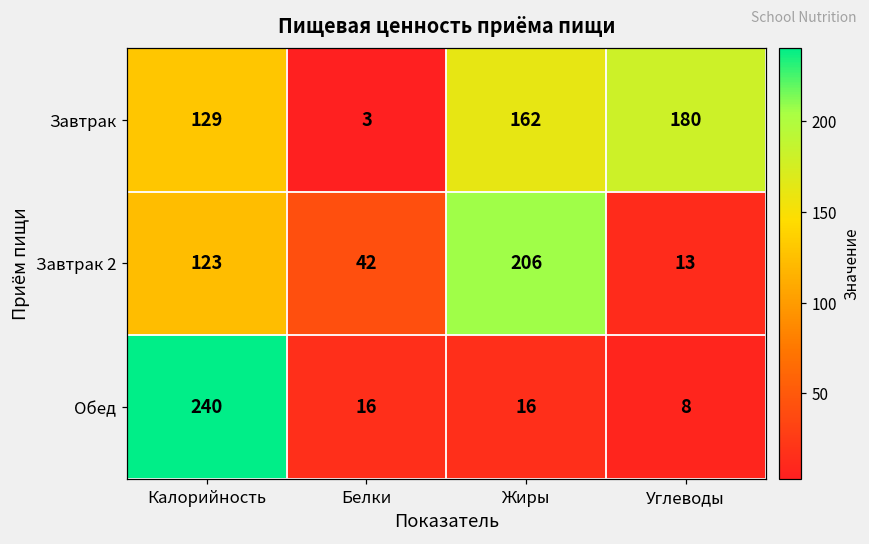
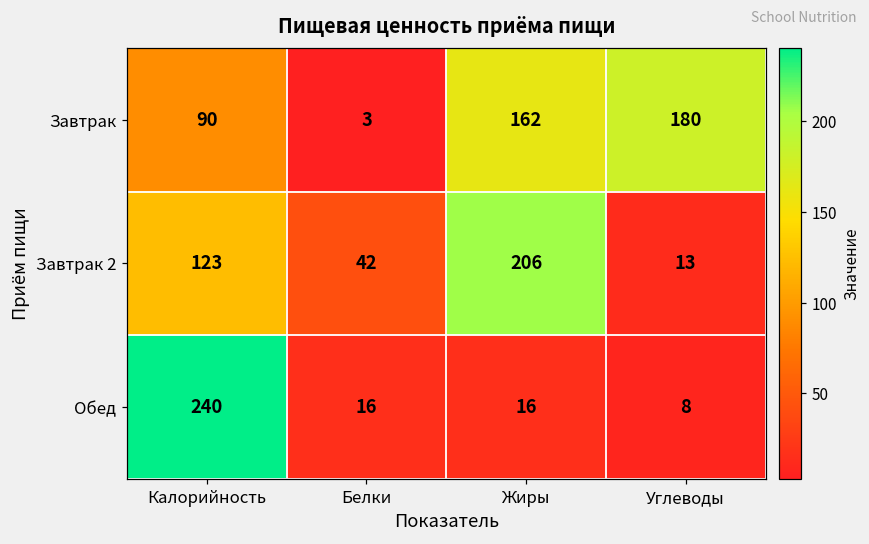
Завтрак, Калорийность: 129 -> 90
